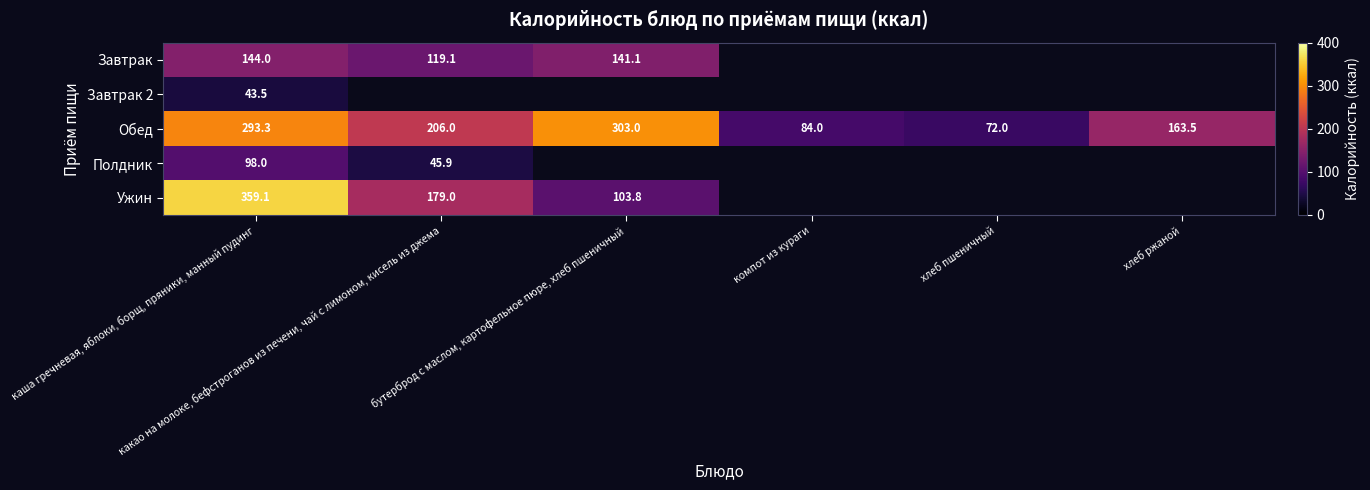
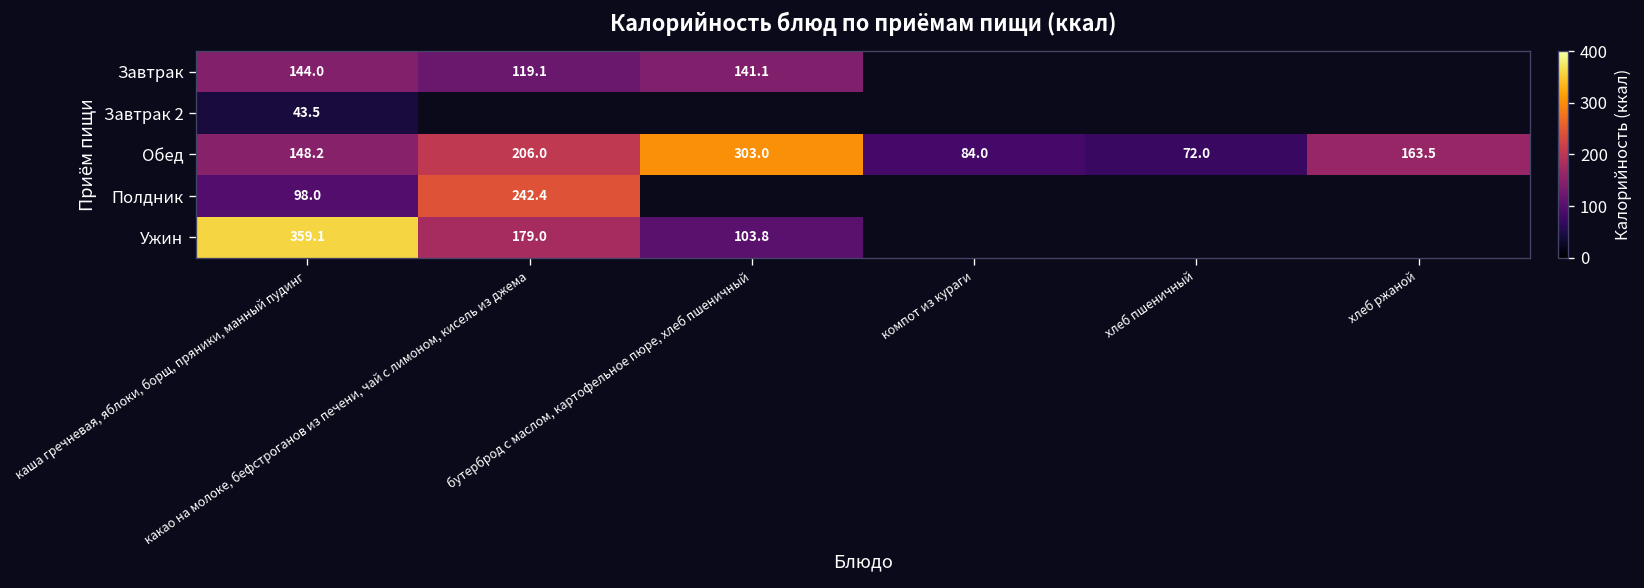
Обед, каша гречневая, яблоки, борщ, пряники, манный пудинг: 293.3 -> 148.2
Полдник, какао на молоке, бефстроганов из печени, чай с лимоном, кисель из джема: 45.9 -> 242.4
